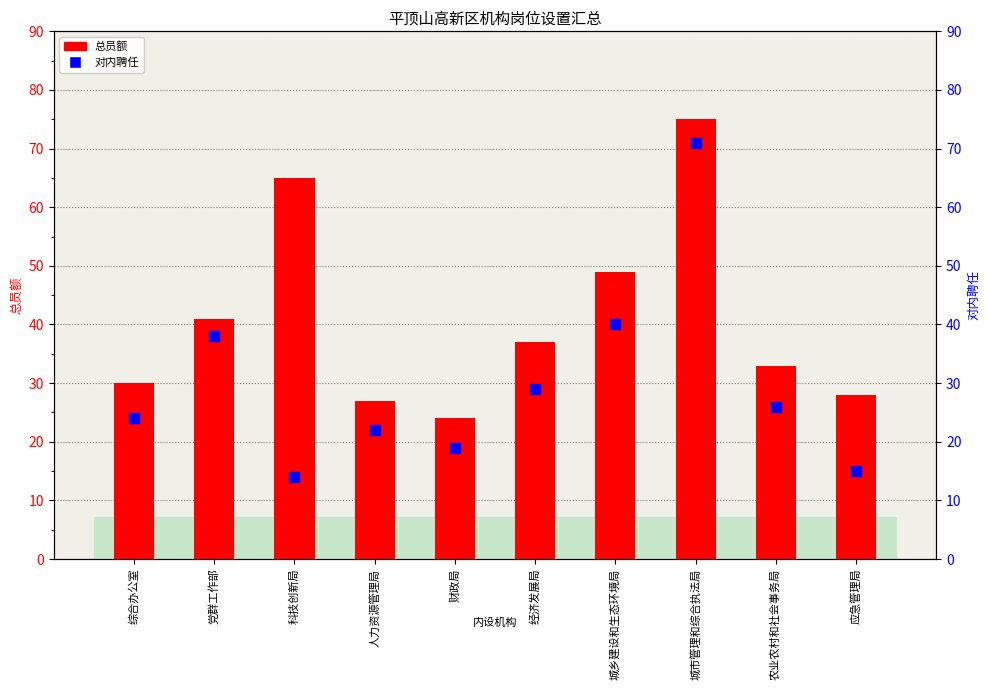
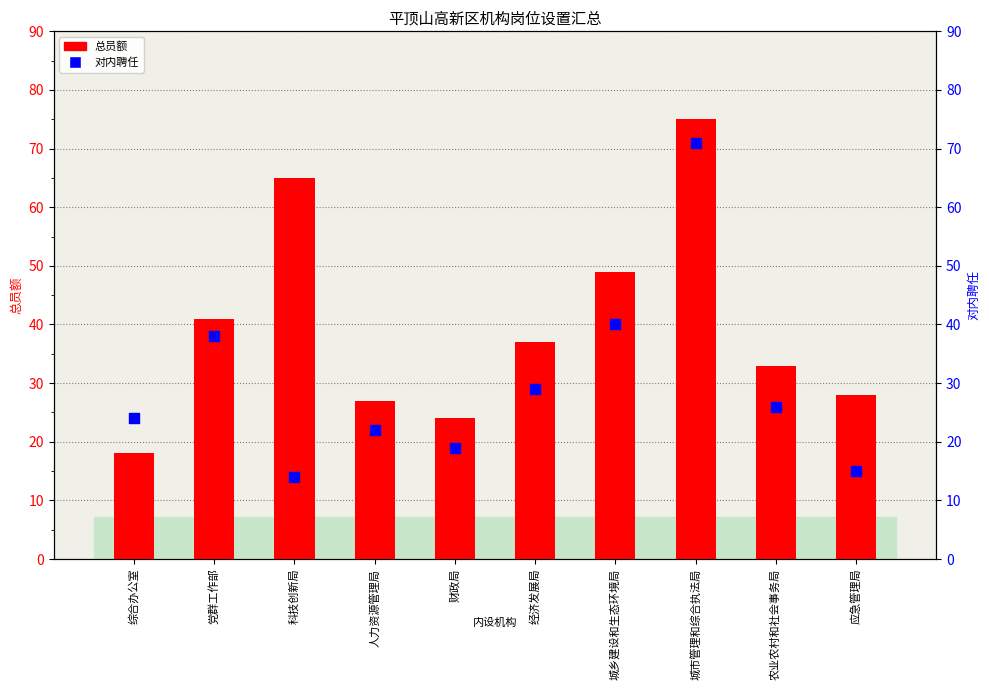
总员额, 综合办公室: 30 -> 18
